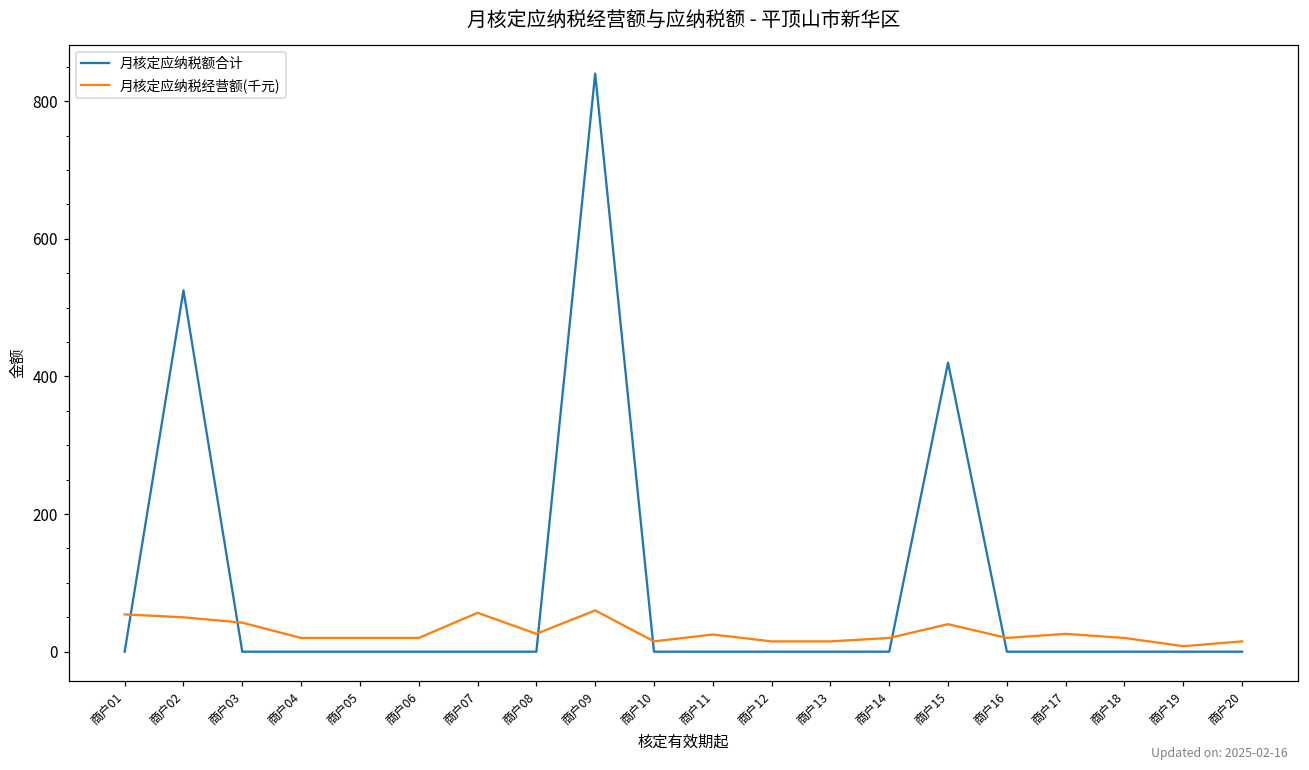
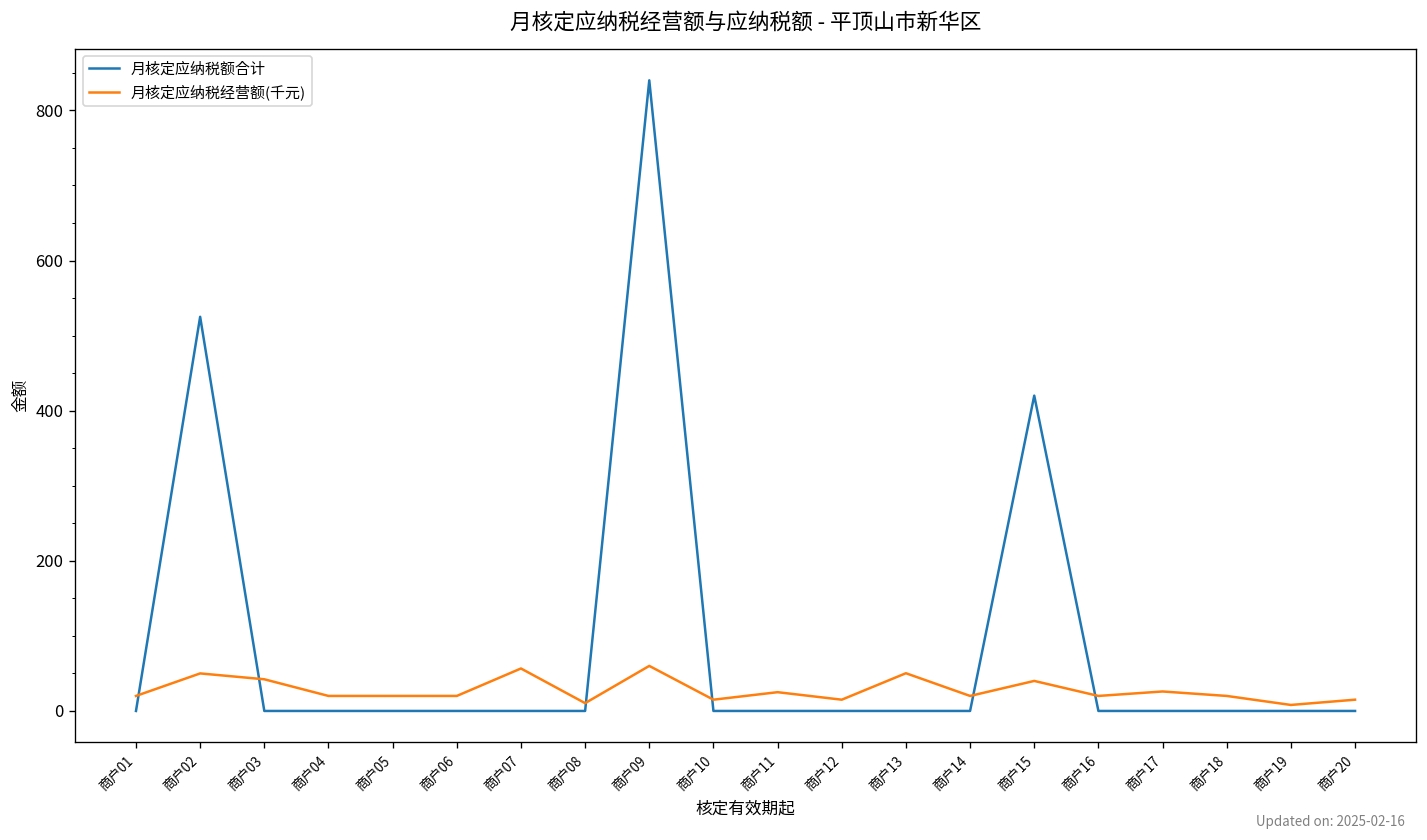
月核定应纳税经营额(千元), 商户01: 50 -> 20
月核定应纳税经营额(千元), 商户08: 30 -> 10
月核定应纳税经营额(千元), 商户13: 20 -> 50
